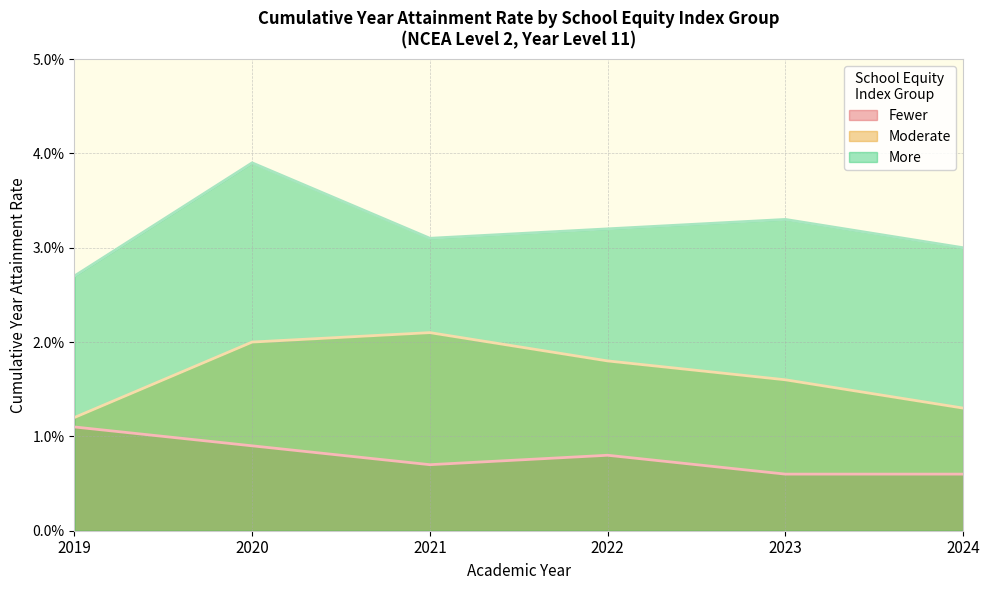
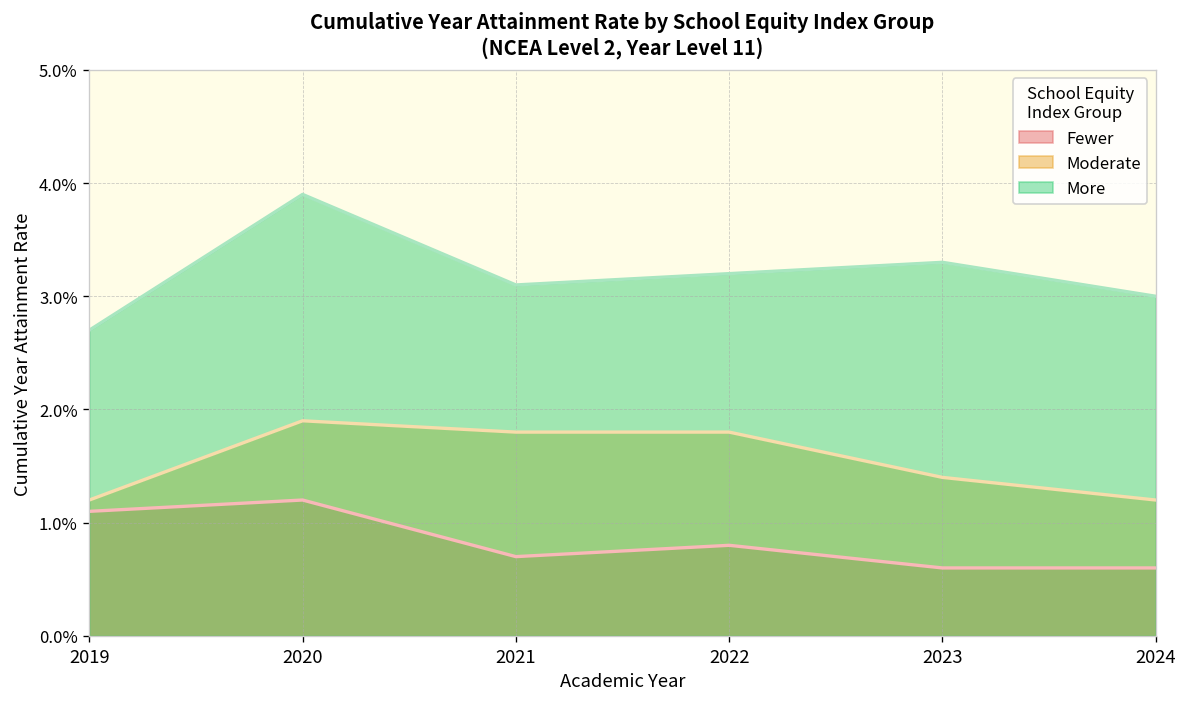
Fewer, 2020: 0.9% -> 1.2%
Moderate, 2020: 2.0% -> 1.9%
Moderate, 2021: 2.1% -> 1.8%
Moderate, 2023: 1.6% -> 1.4%
Moderate, 2024: 1.3% -> 1.2%
